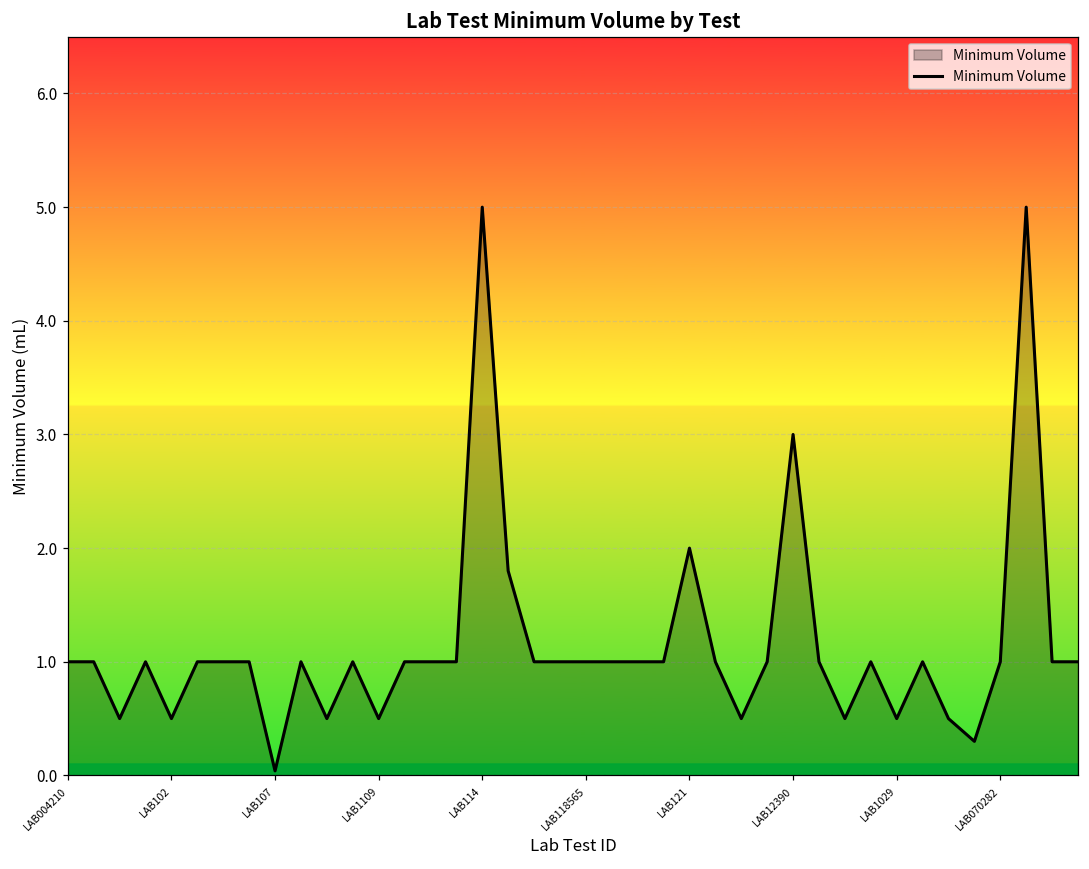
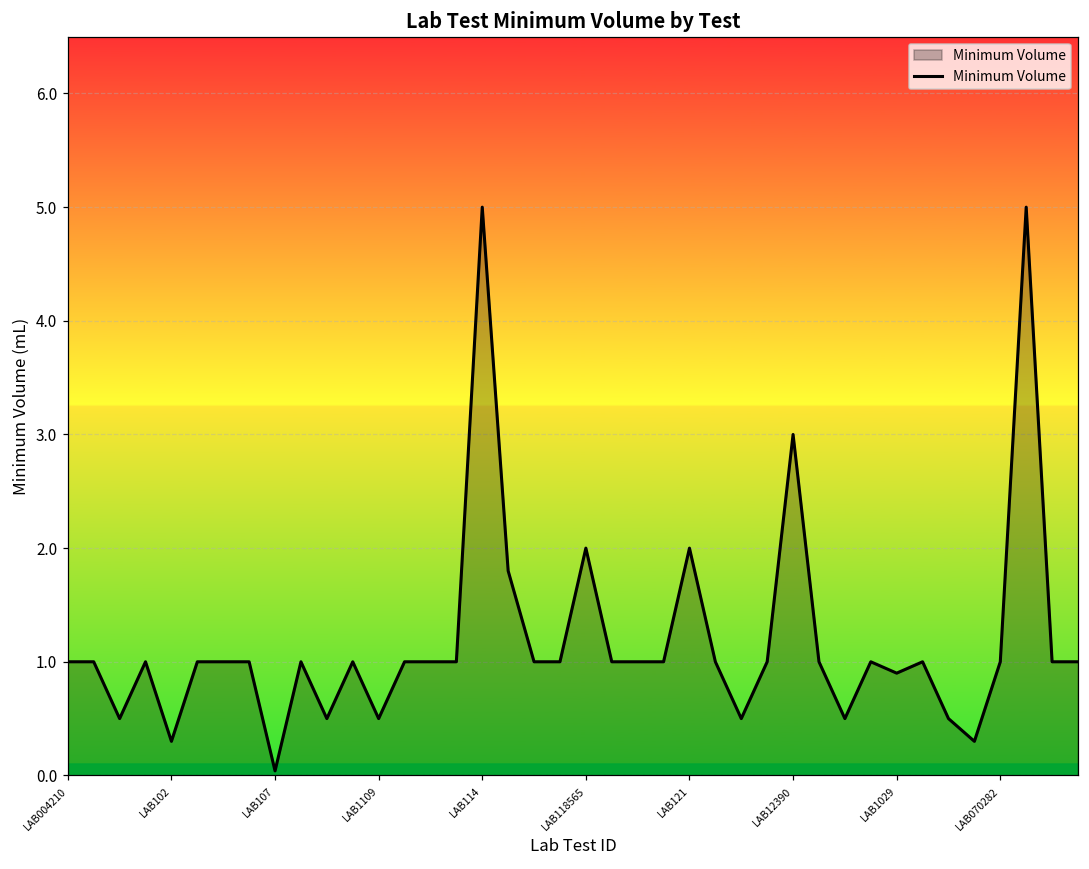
LAB102: 0.5 -> 0.3
LAB118565: 1 -> 2
LAB1029: 0.5 -> 0.9
